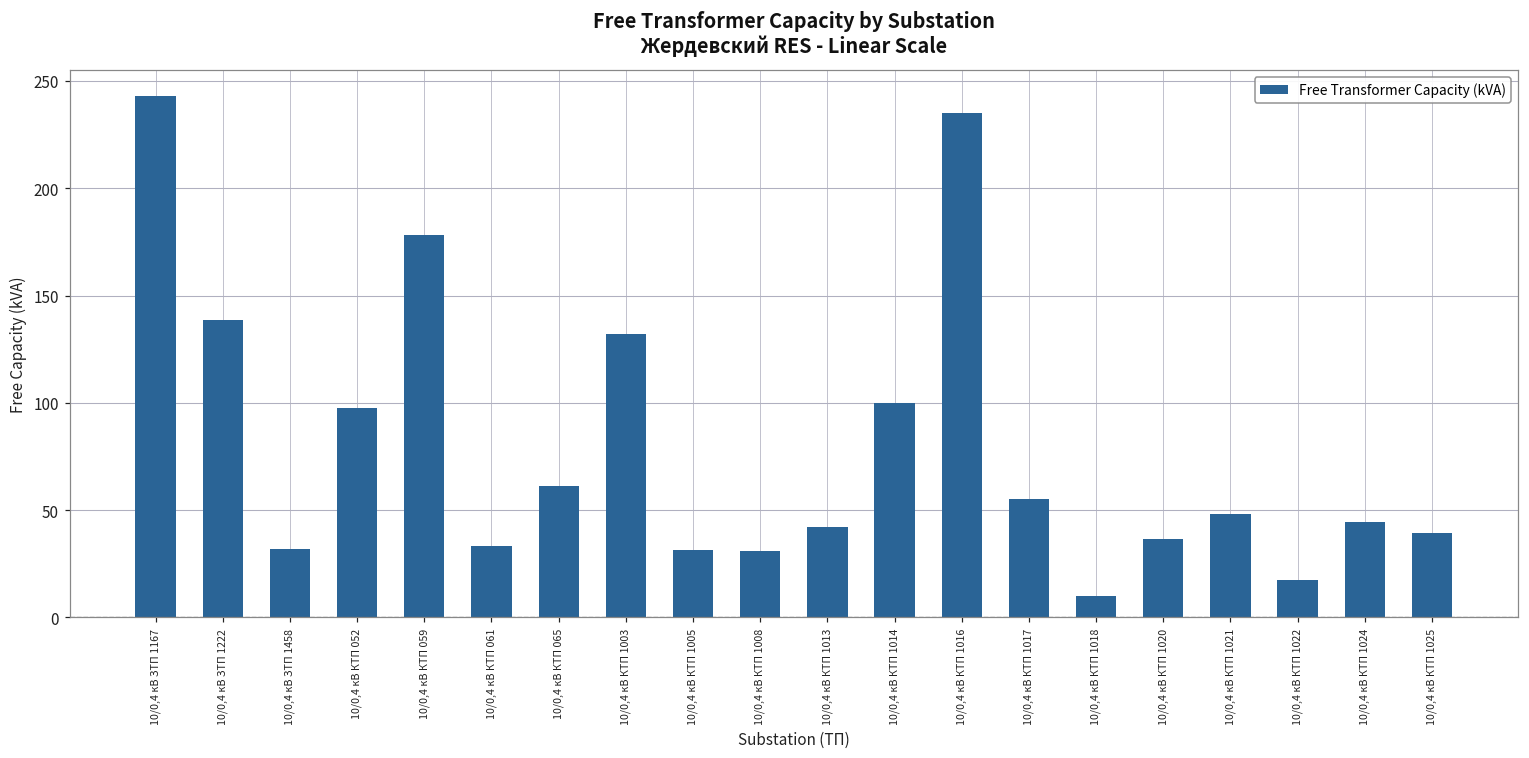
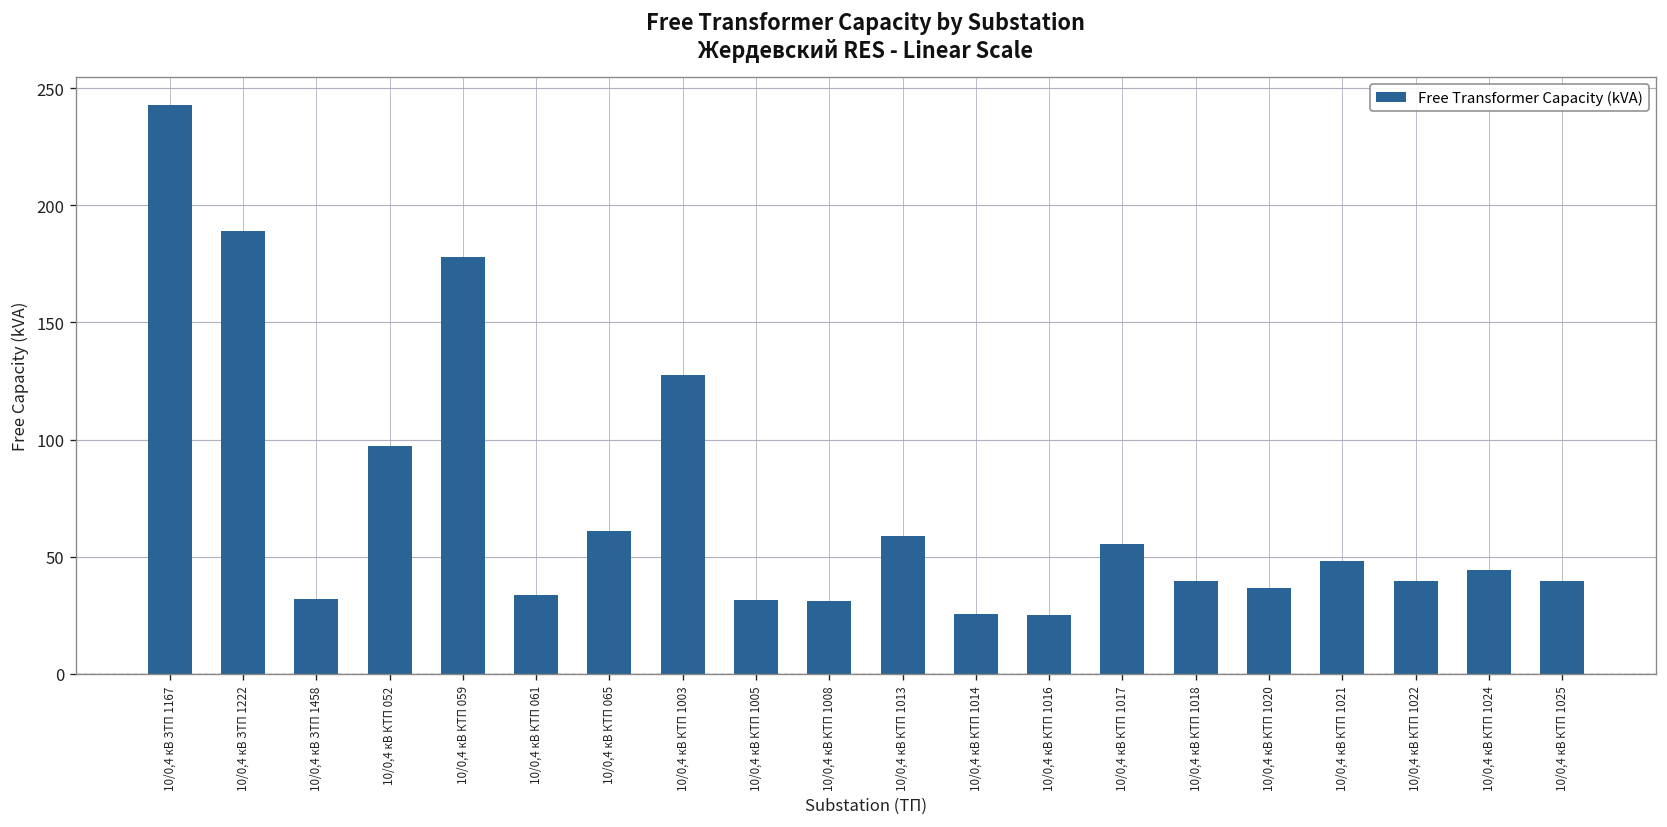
10/0,4 кВ ЗТП 1222: 139 -> 189
10/0,4 кВ КТП 1003: 132 -> 128
10/0,4 кВ КТП 1013: 42 -> 59
10/0,4 кВ КТП 1014: 100 -> 25
10/0,4 кВ КТП 1016: 235 -> 25
10/0,4 кВ КТП 1018: 10 -> 39
10/0,4 кВ КТП 1022: 17 -> 40
